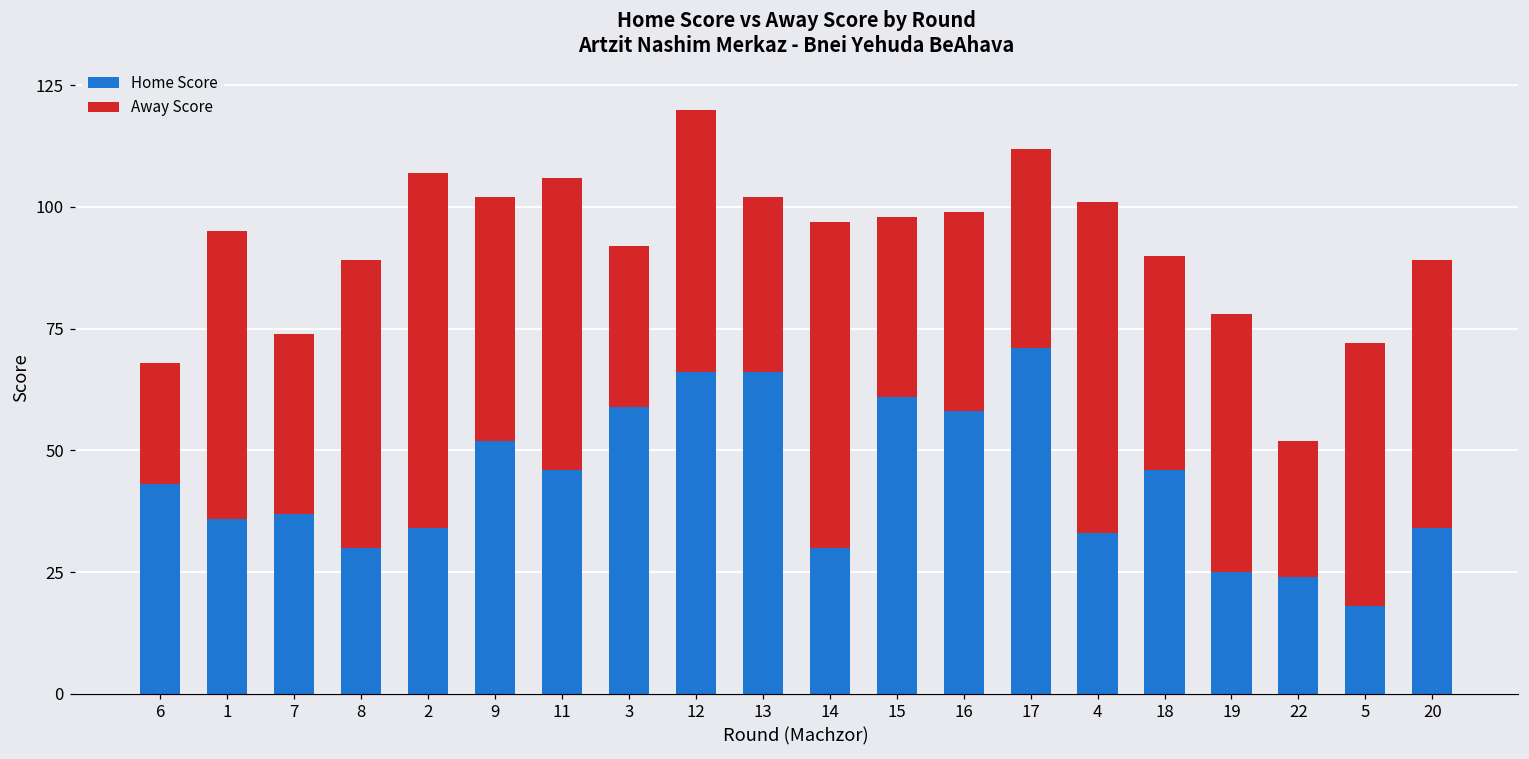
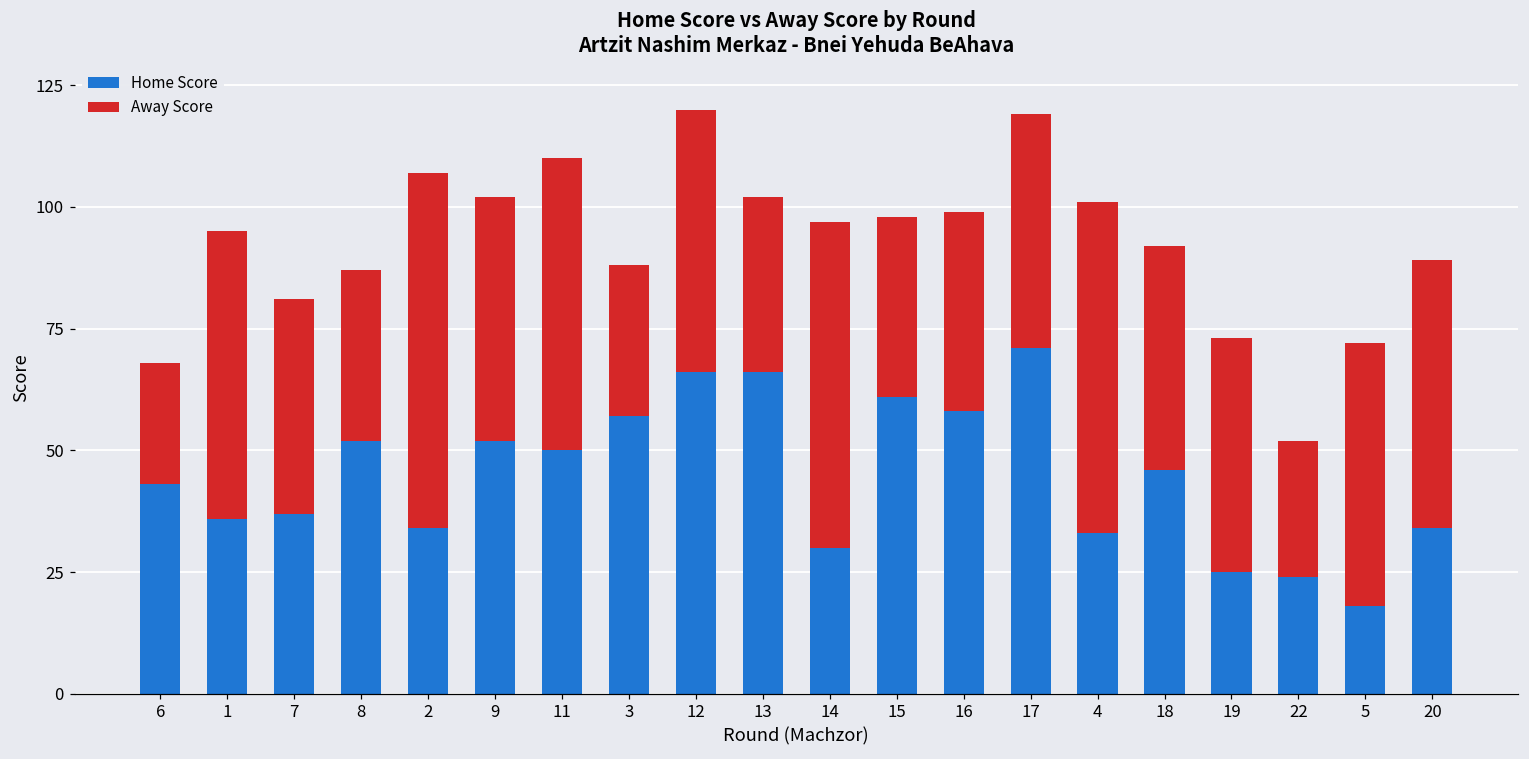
Away Score, 7: 37 -> 44
Home Score, 8: 30 -> 52
Away Score, 8: 59 -> 35
Home Score, 11: 46 -> 50
Home Score, 3: 59 -> 57
Away Score, 3: 33 -> 31
Away Score, 17: 41 -> 48
Away Score, 18: 44 -> 46
Away Score, 19: 53 -> 48
